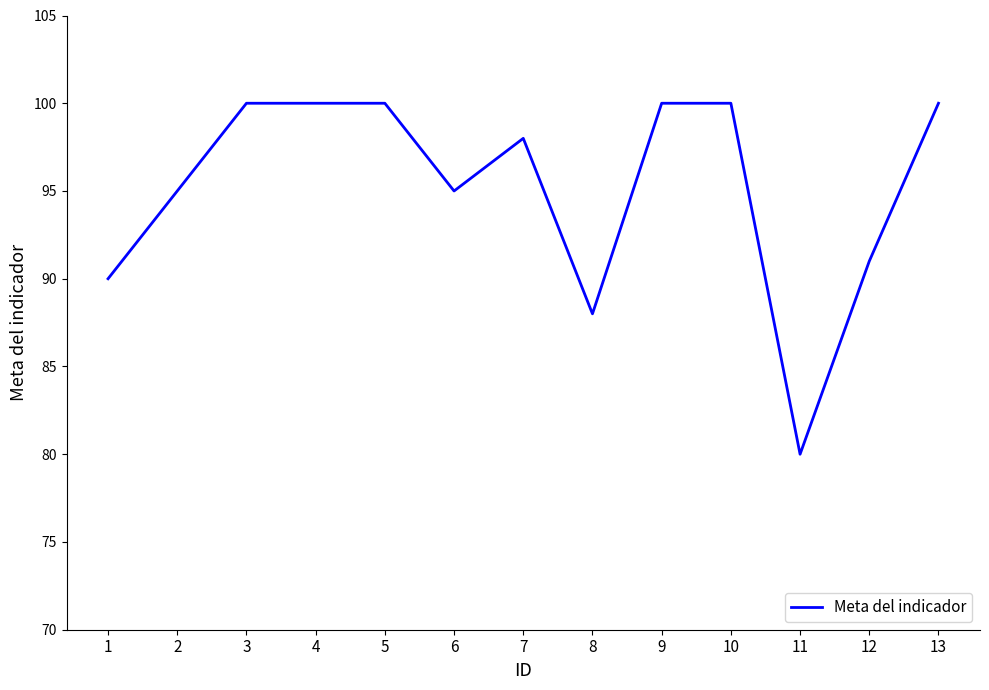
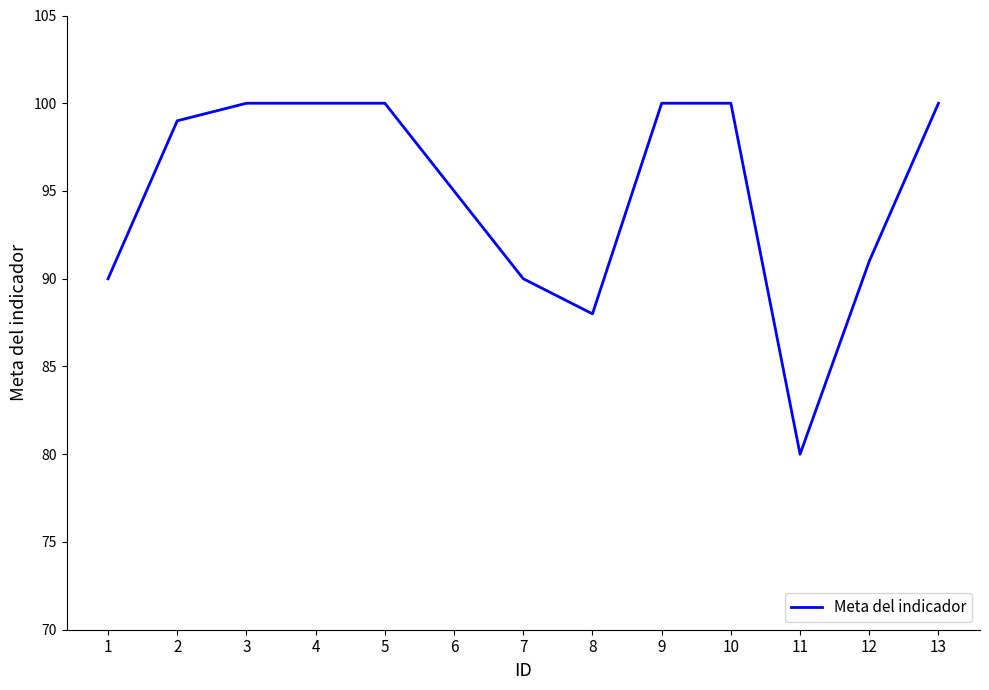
2: 95 -> 99
7: 98 -> 90
